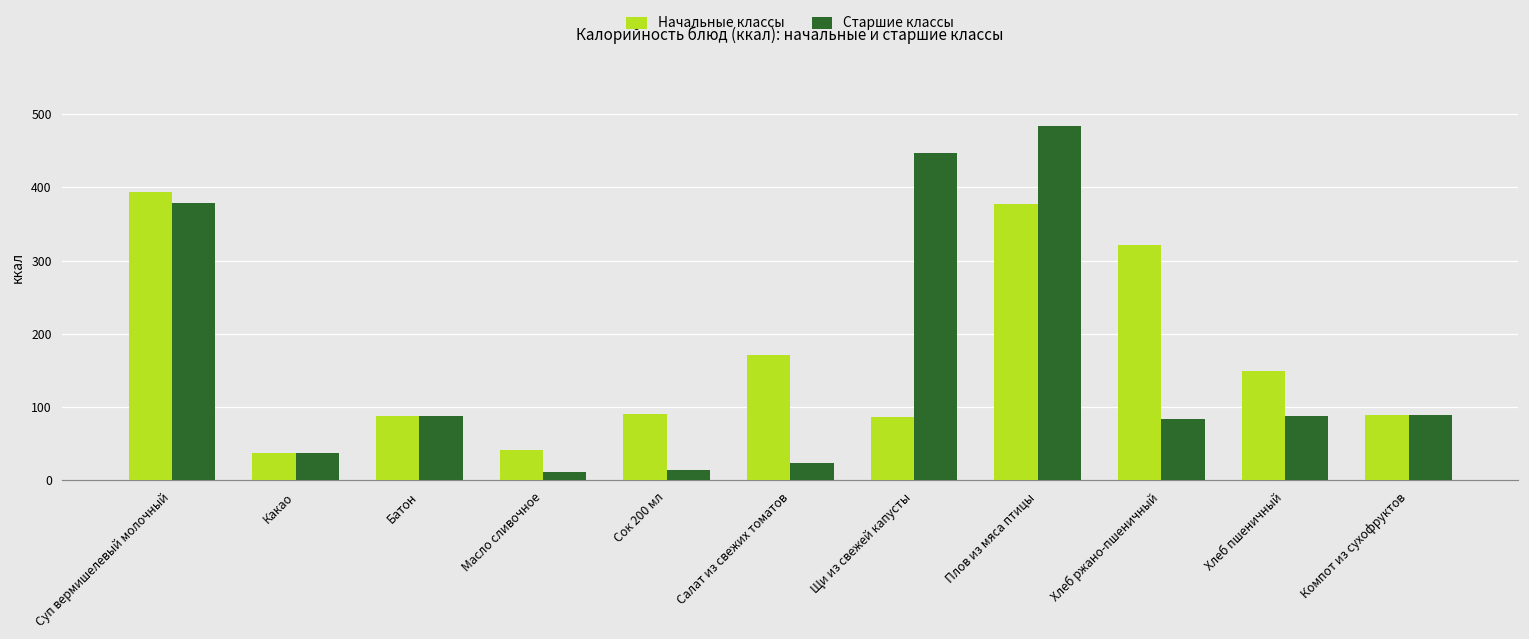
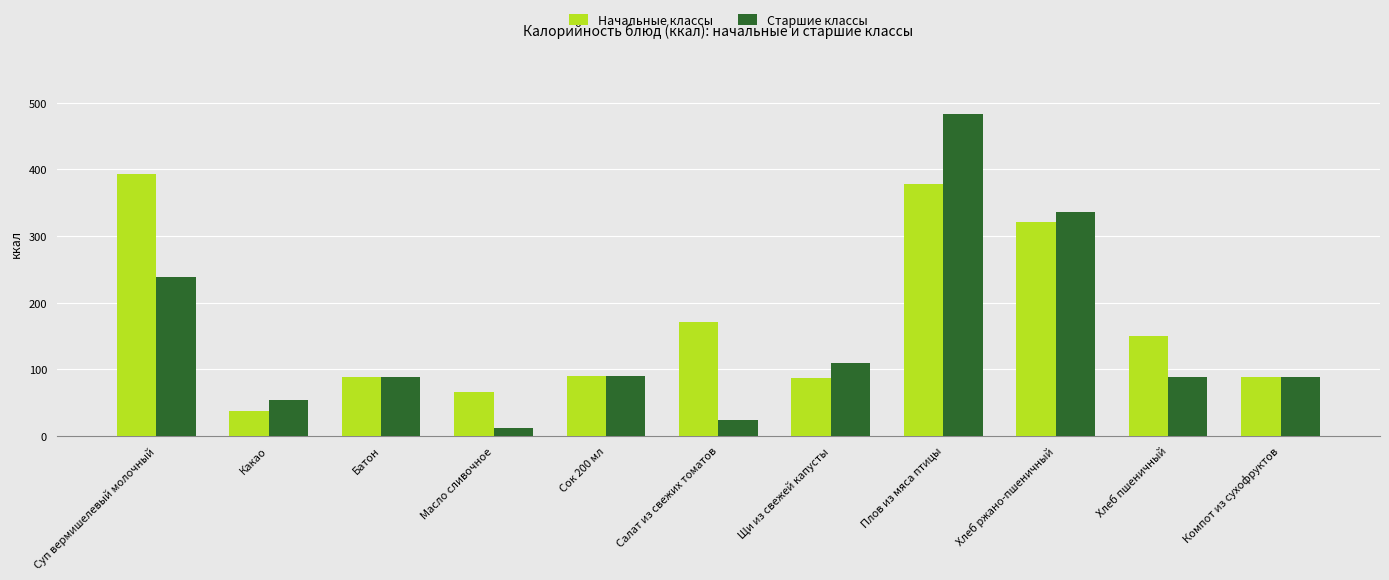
Старшие классы, Суп вермишелевый молочный: 380 -> 240
Старшие классы, Какао: 40 -> 50
Начальные классы, Масло сливочное: 40 -> 70
Старшие классы, Сок 200 мл: 10 -> 90
Старшие классы, Щи из свежей капусты: 450 -> 110
Старшие классы, Хлеб ржано-пшеничный: 80 -> 340
